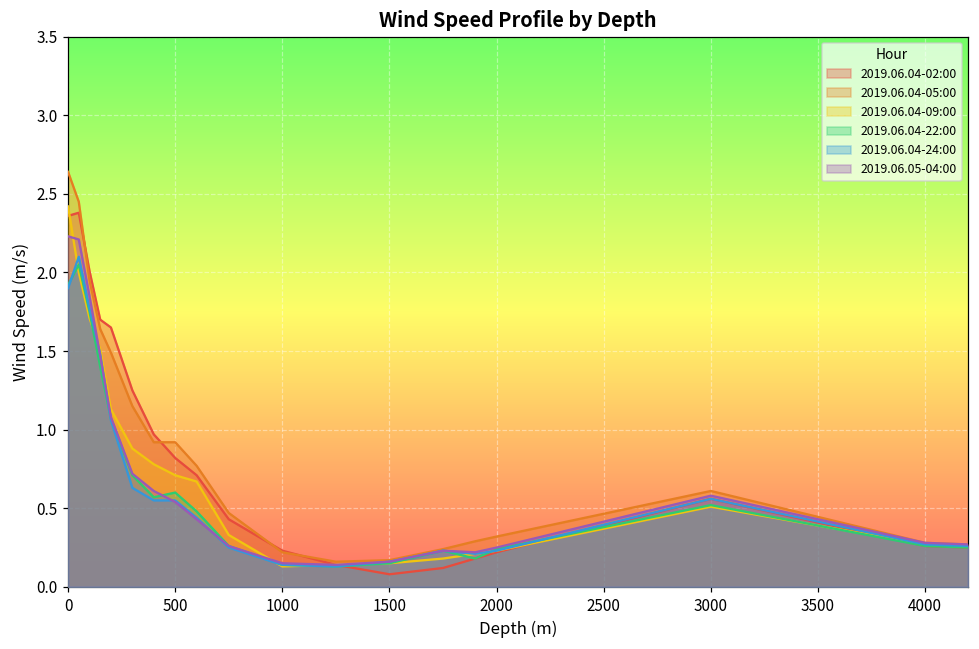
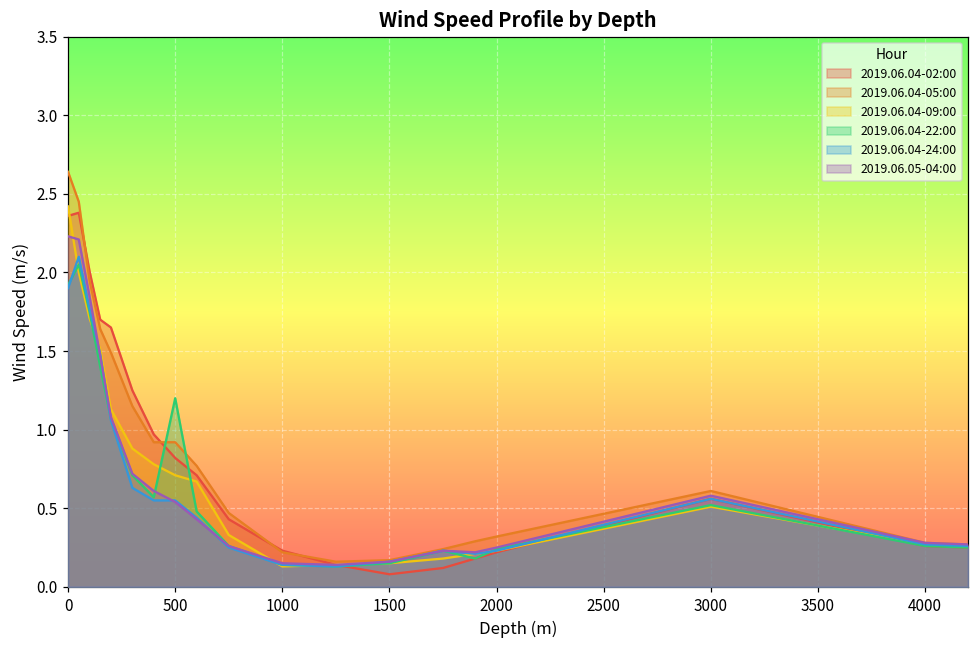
2019.06.04-22:00, 500: 0.6 -> 1.2
